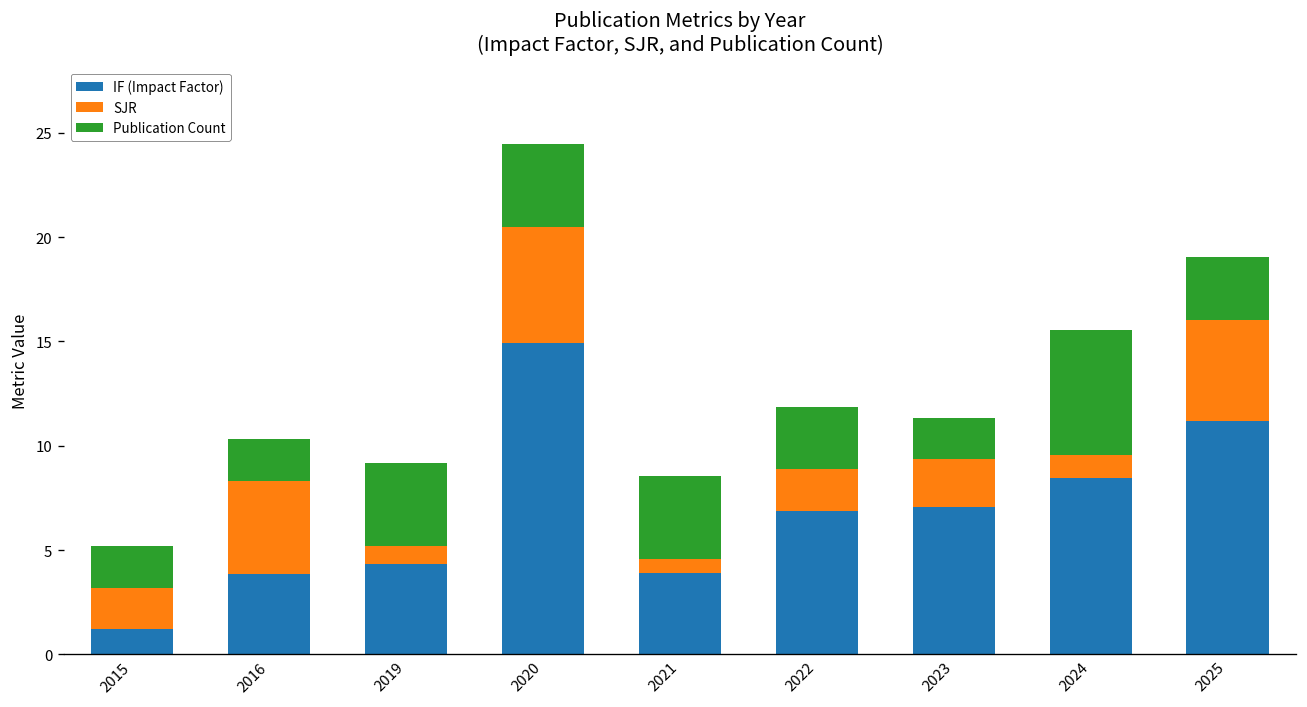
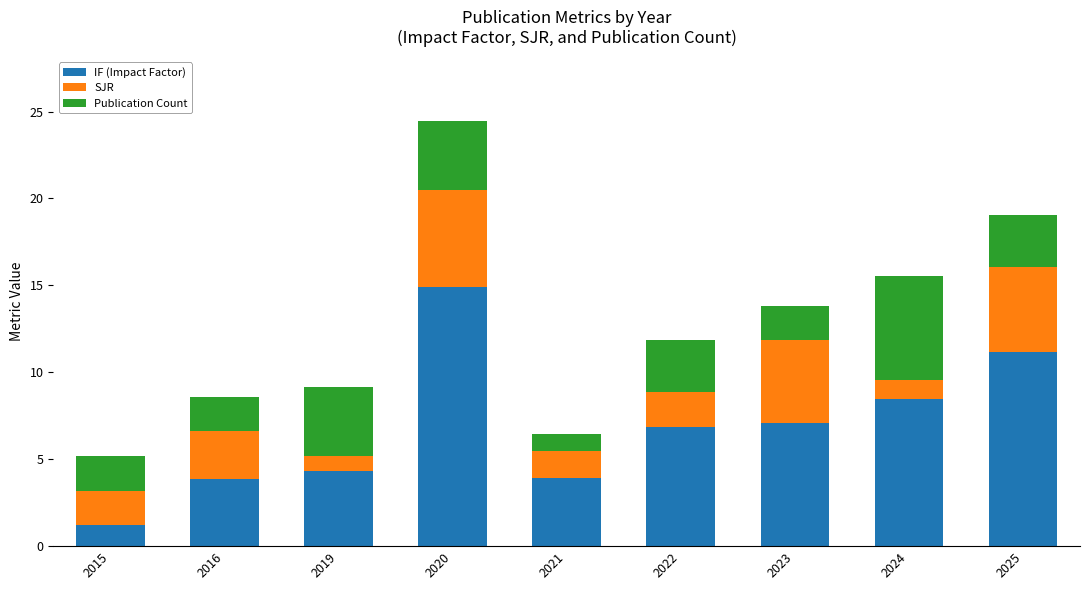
SJR, 2016: 4.5 -> 2.8
SJR, 2021: 0.6 -> 1.5
Publication Count, 2021: 4 -> 1
SJR, 2023: 2.3 -> 4.8
